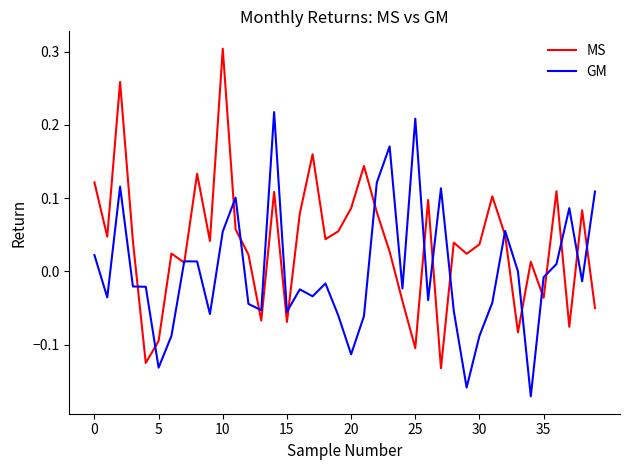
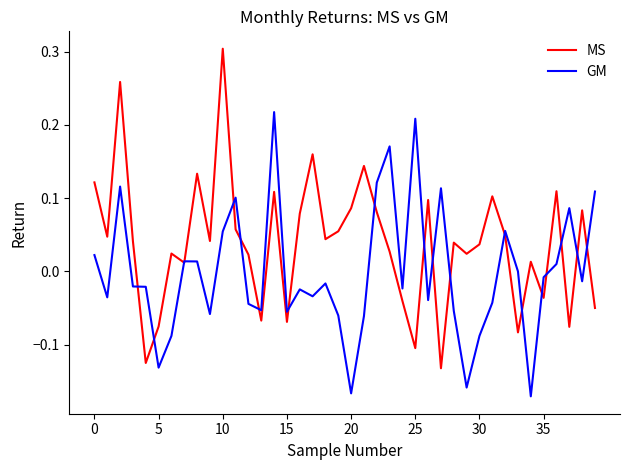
MS, 5: -0.10 -> -0.08
GM, 20: -0.11 -> -0.17
